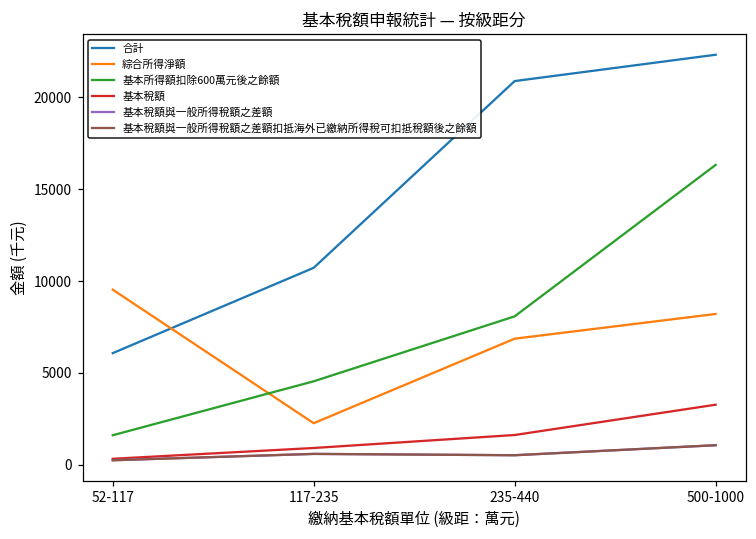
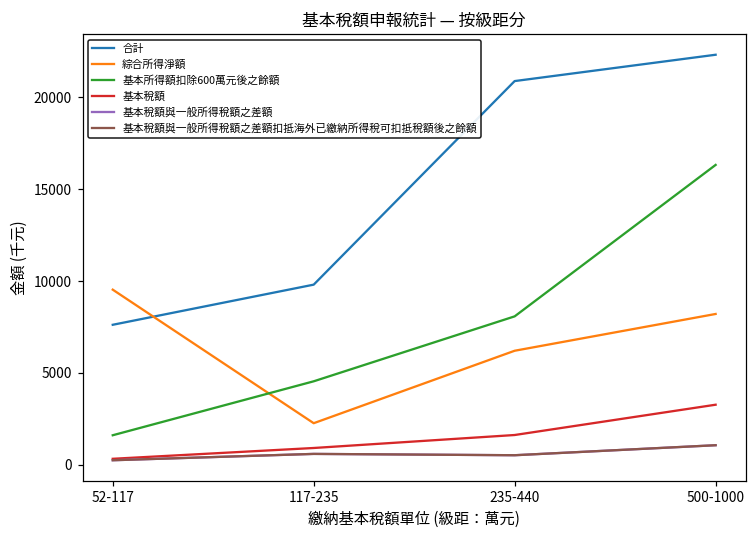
合計, 52-117: 6100 -> 7600
合計, 117-235: 10700 -> 9800
綜合所得淨額, 235-440: 6900 -> 6200
